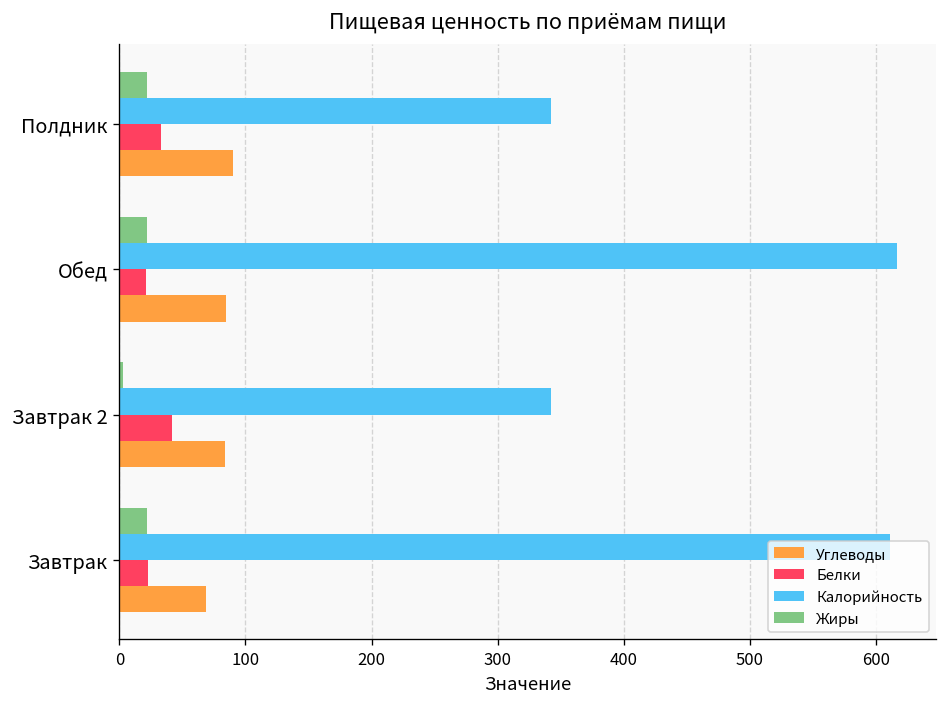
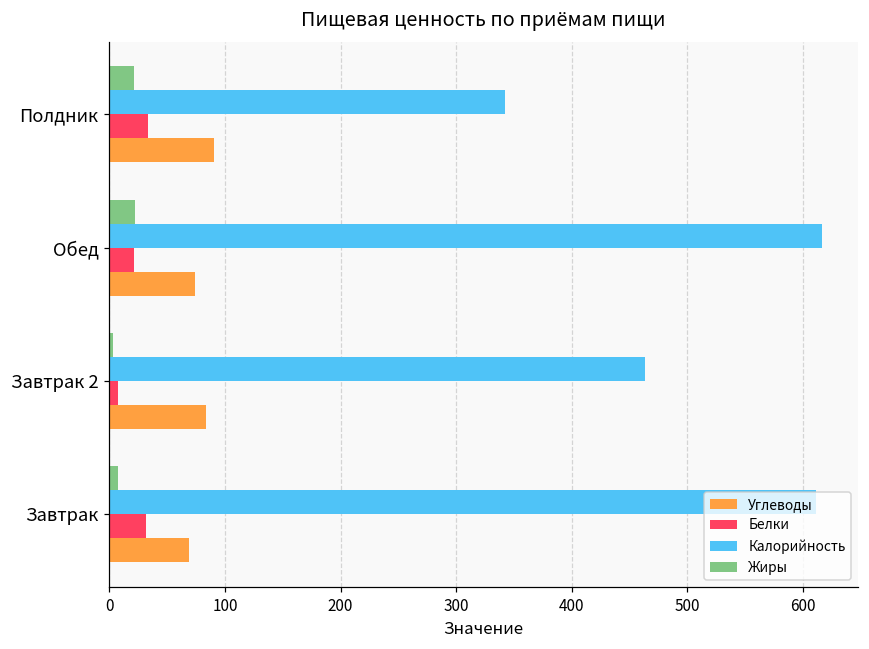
Углеводы, Обед: 84 -> 74
Калорийность, Завтрак 2: 342 -> 464
Белки, Завтрак 2: 42 -> 7
Жиры, Завтрак: 22 -> 8
Белки, Завтрак: 23 -> 32
